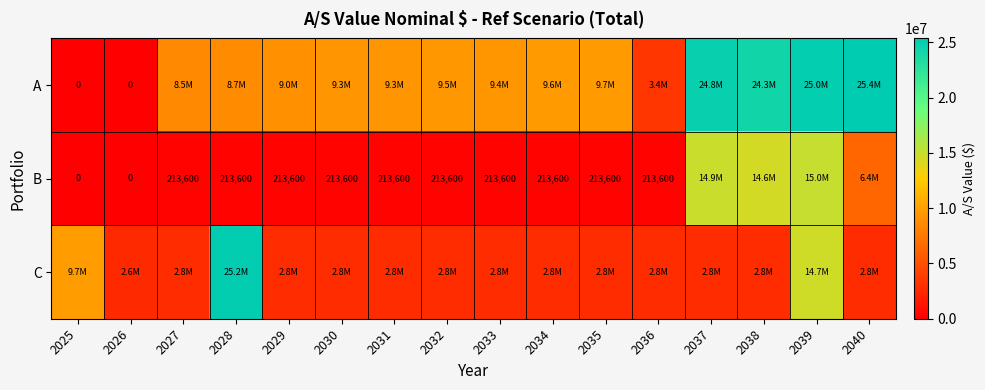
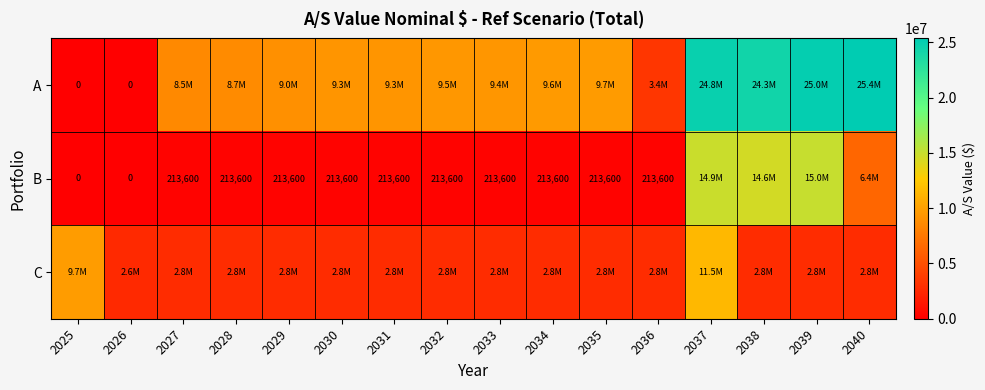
C, 2028: 25.2M -> 2.8M
C, 2037: 2.8M -> 11.5M
C, 2039: 14.7M -> 2.8M
